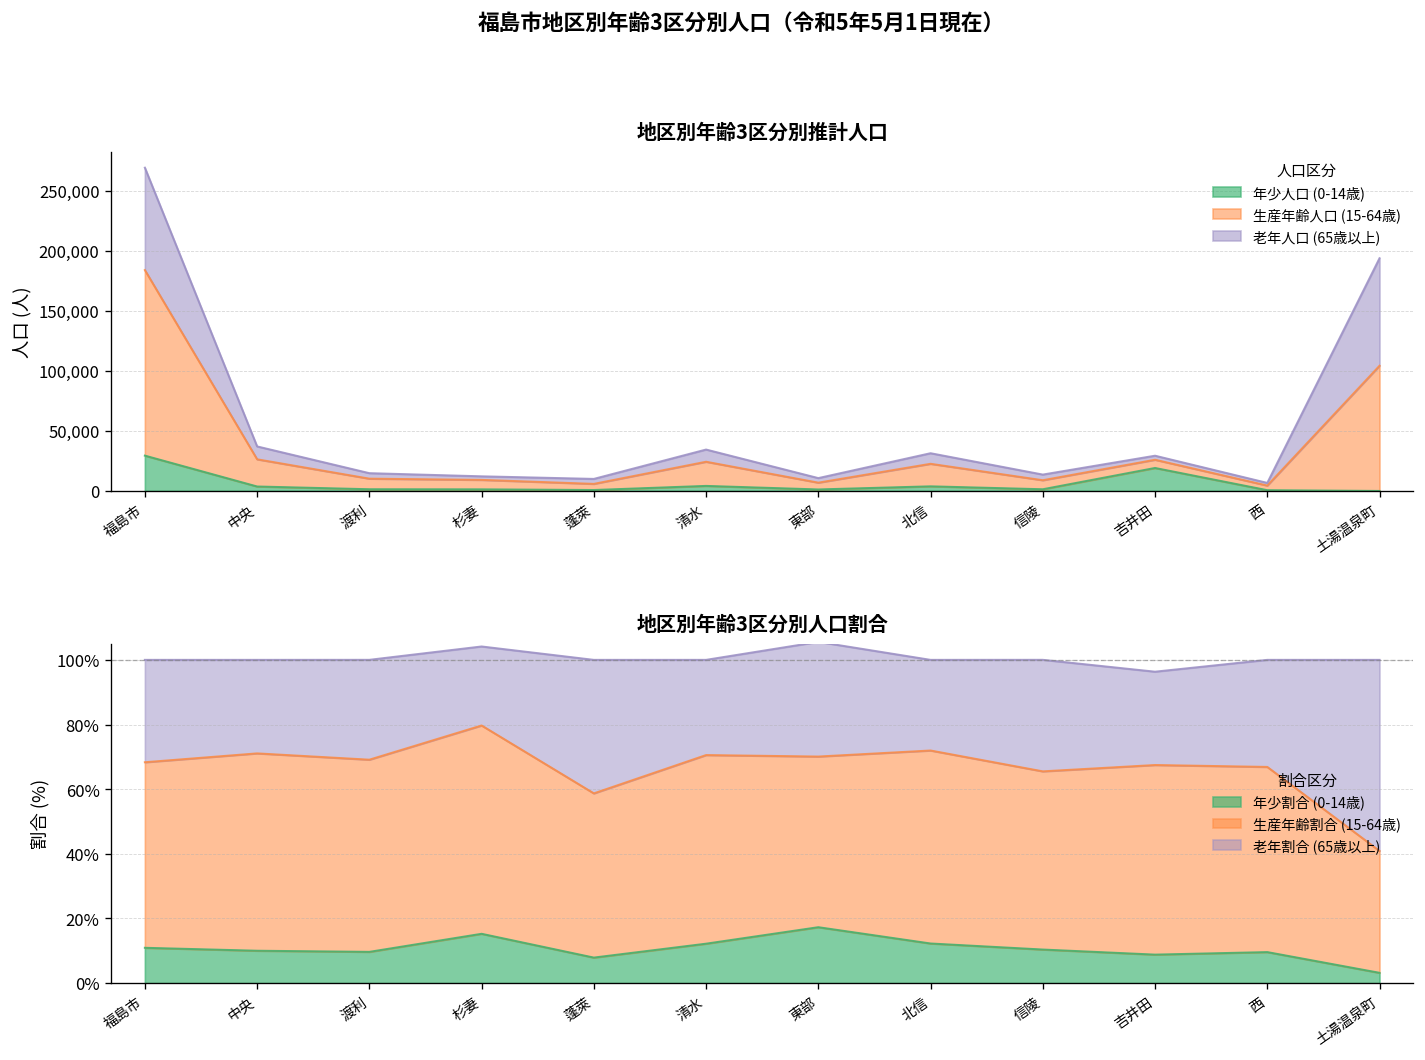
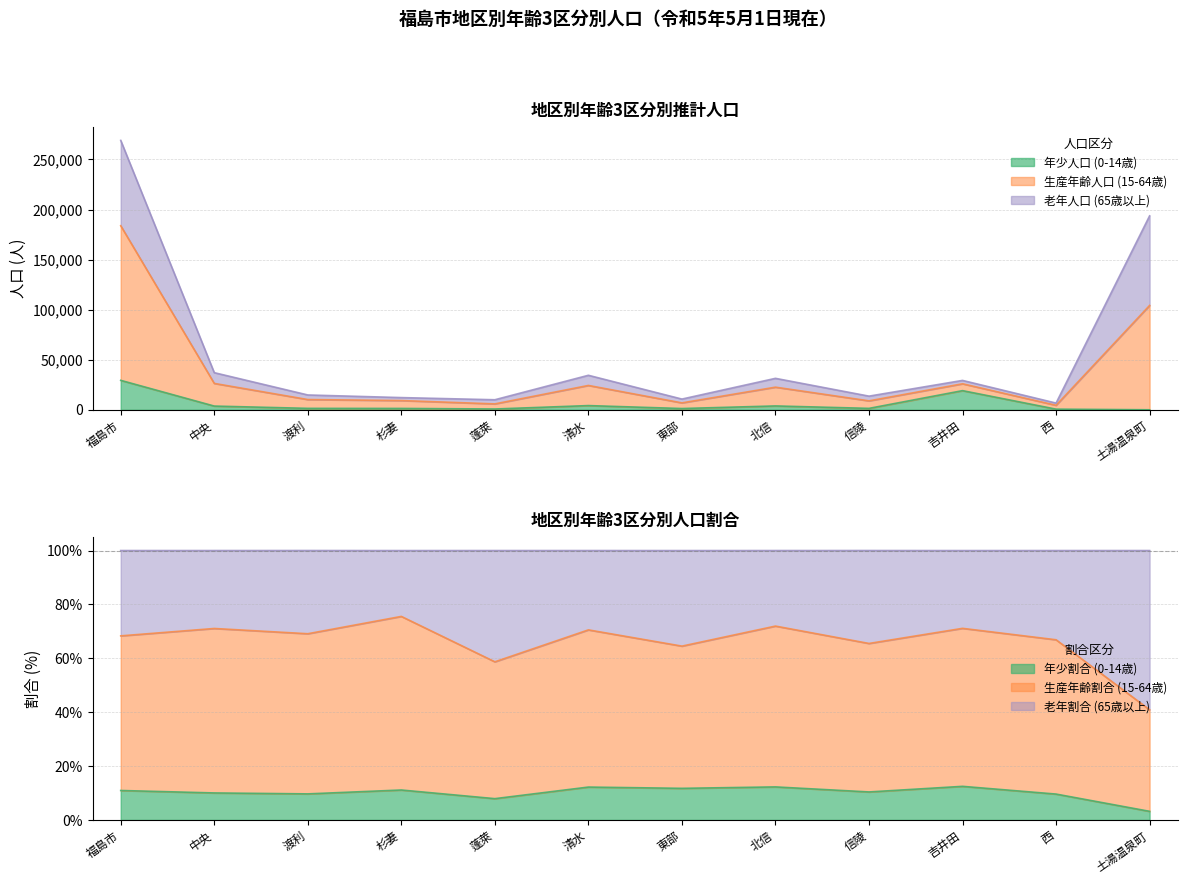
地区別年齢3区分別人口割合, 年少割合 (0-14歳), 杉妻: 15% -> 11%
地区別年齢3区分別人口割合, 年少割合 (0-14歳), 東部: 17% -> 12%
地区別年齢3区分別人口割合, 年少割合 (0-14歳), 吉井田: 9% -> 12%
